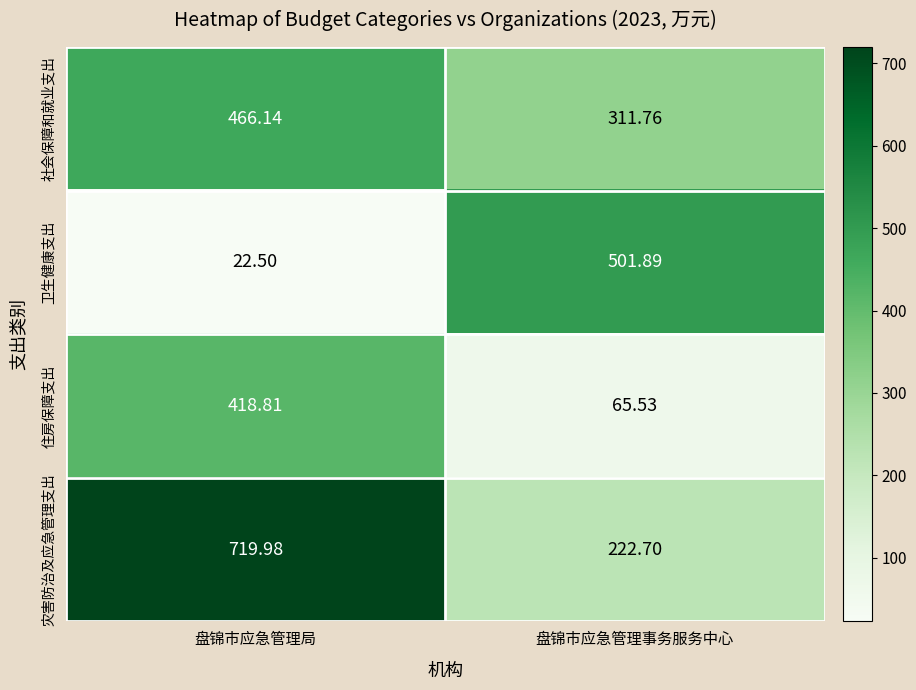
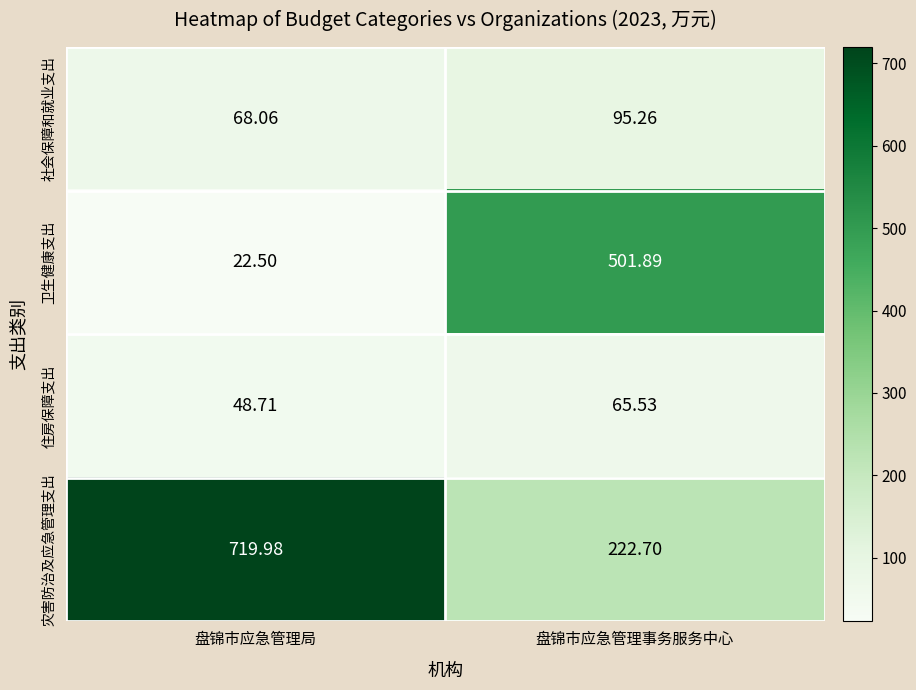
社会保障和就业支出, 盘锦市应急管理局: 466.14 -> 68.06
社会保障和就业支出, 盘锦市应急管理事务服务中心: 311.76 -> 95.26
住房保障支出, 盘锦市应急管理局: 418.81 -> 48.71
